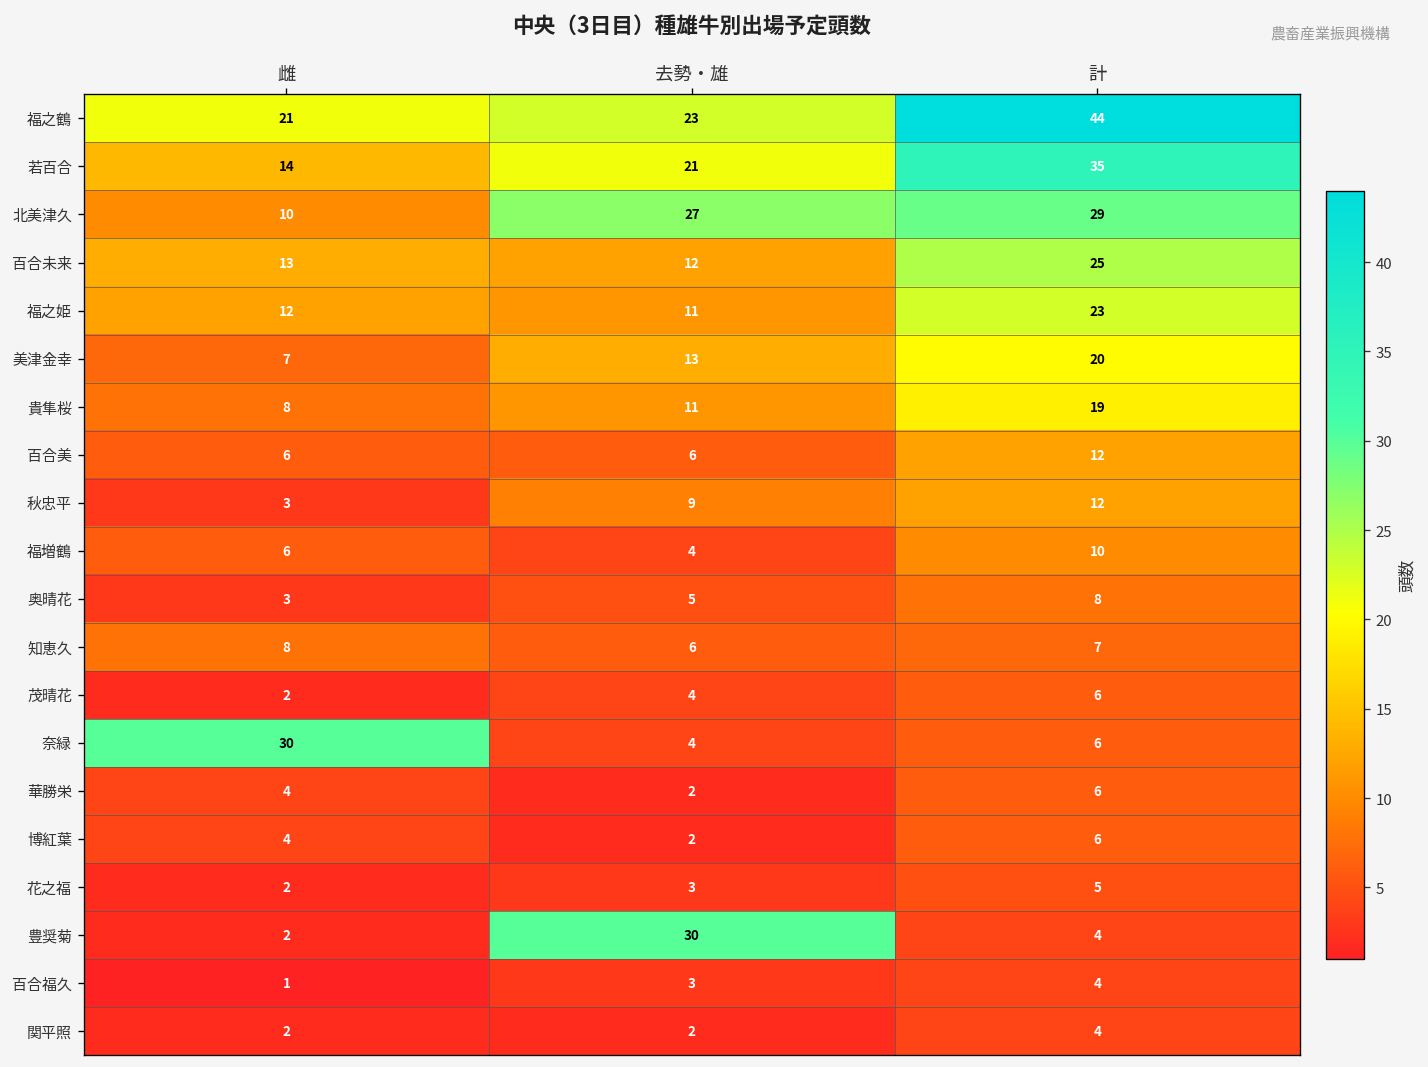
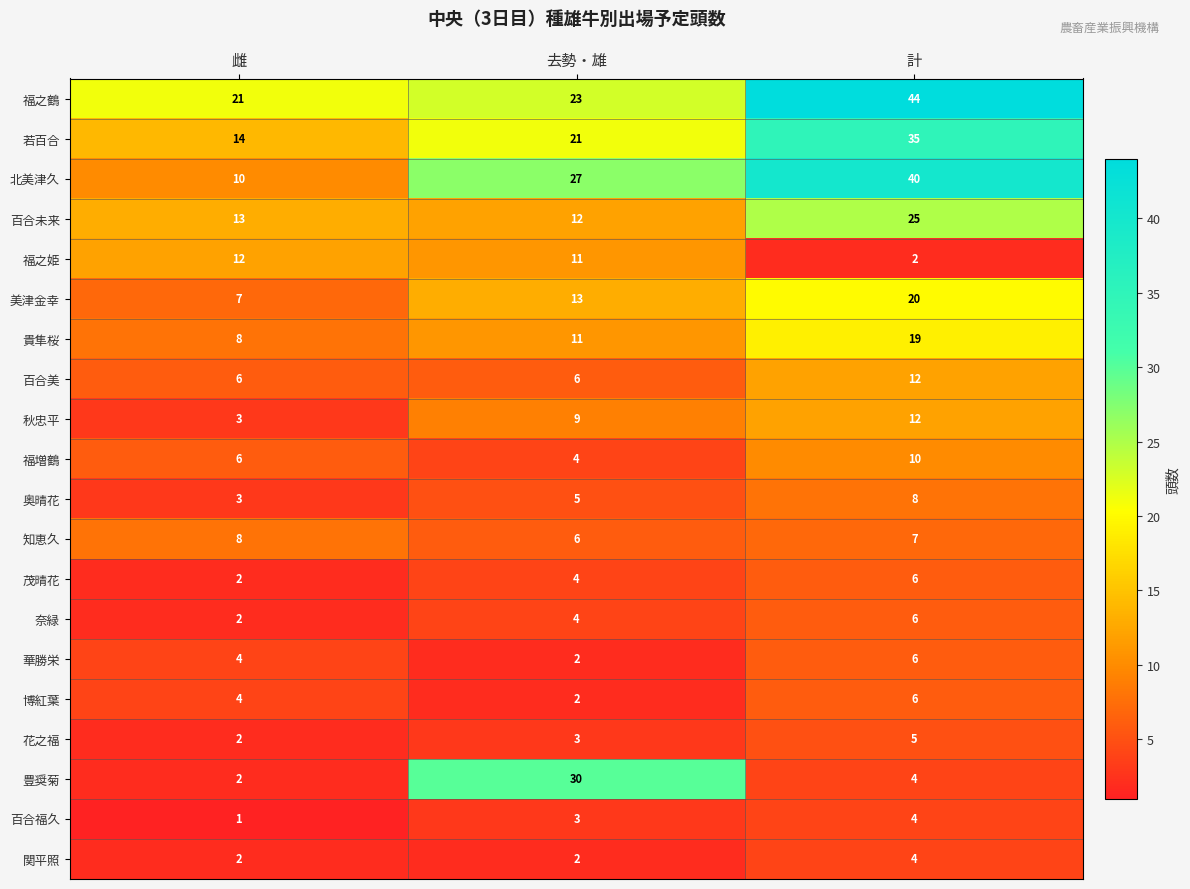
北美津久, 計: 29 -> 40
福之姫, 計: 23 -> 2
奈緑, 雌: 30 -> 2
